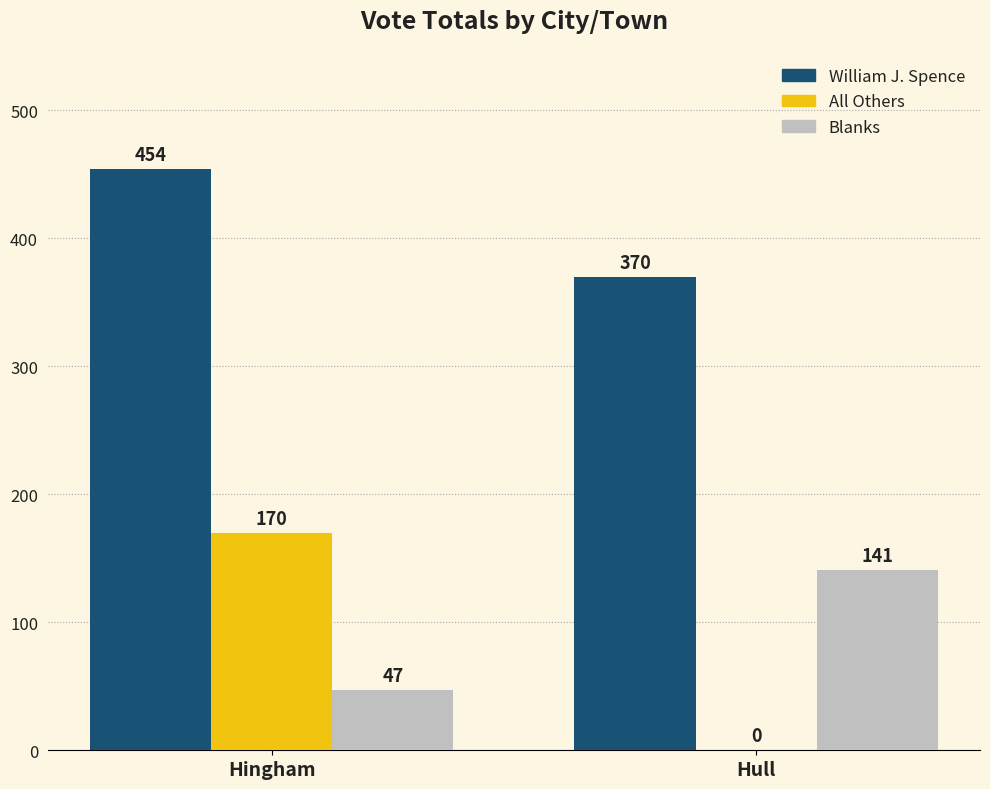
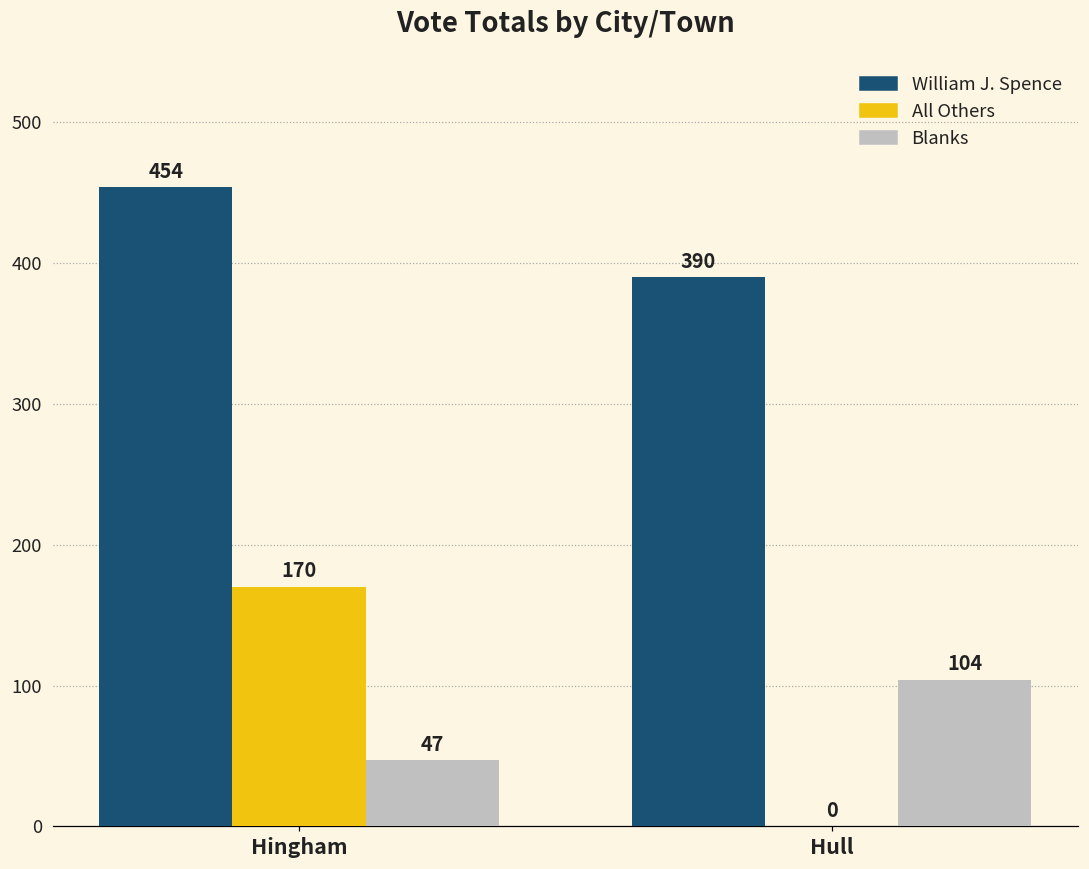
William J. Spence, Hull: 370 -> 390
Blanks, Hull: 141 -> 104
